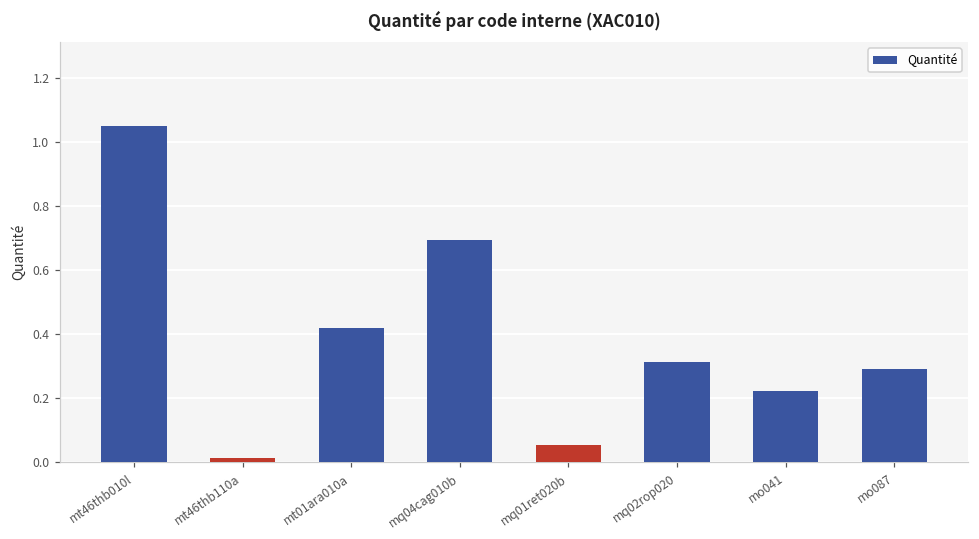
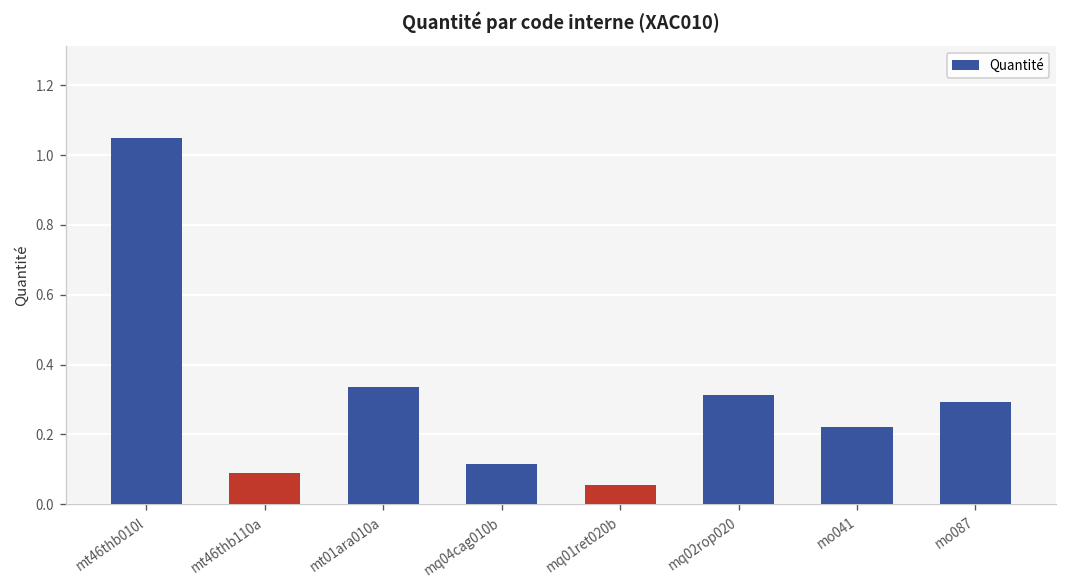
mt46thb110a: 0.01 -> 0.09
mt01ara010a: 0.42 -> 0.34
mq04cag010b: 0.70 -> 0.11
